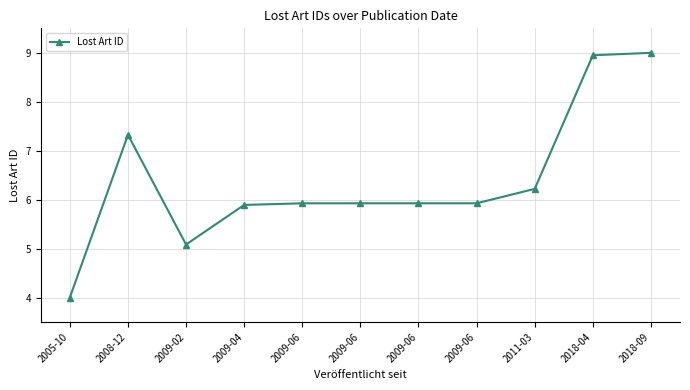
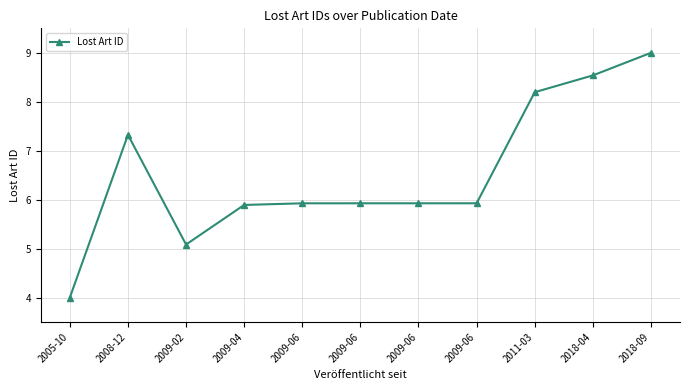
2011-03: 6.2 -> 8.2
2018-04: 8.9 -> 8.5
